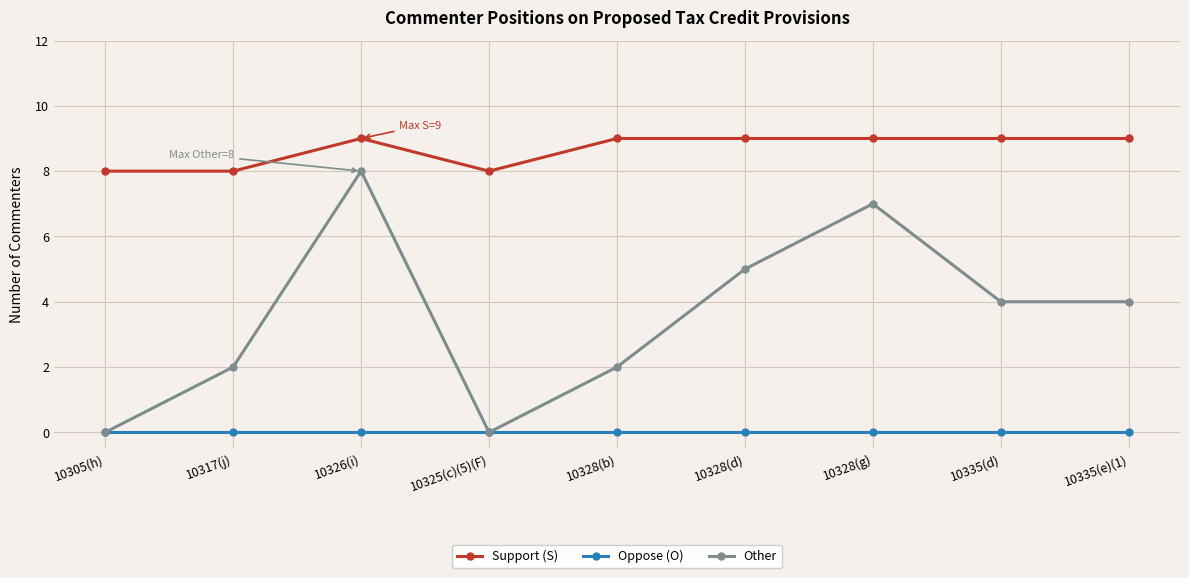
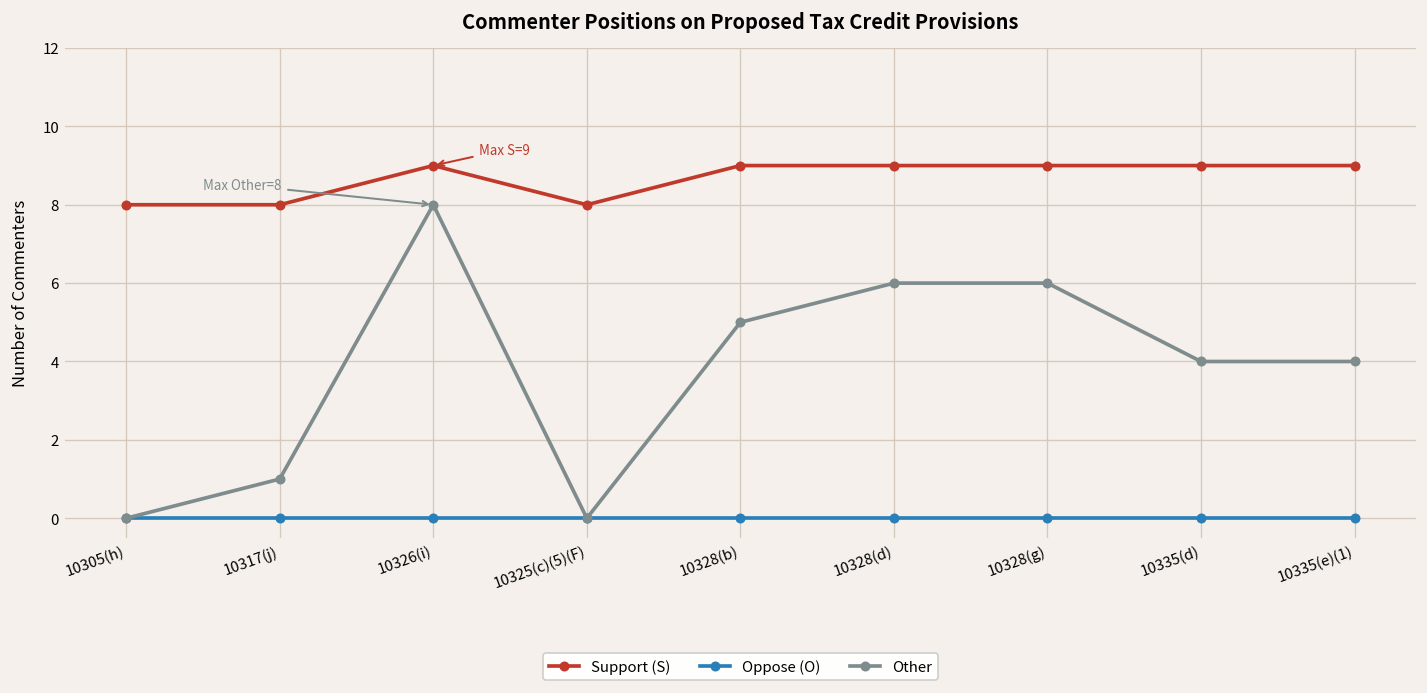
Other, 10317(j): 2 -> 1
Other, 10328(b): 2 -> 5
Other, 10328(d): 5 -> 6
Other, 10328(g): 7 -> 6
